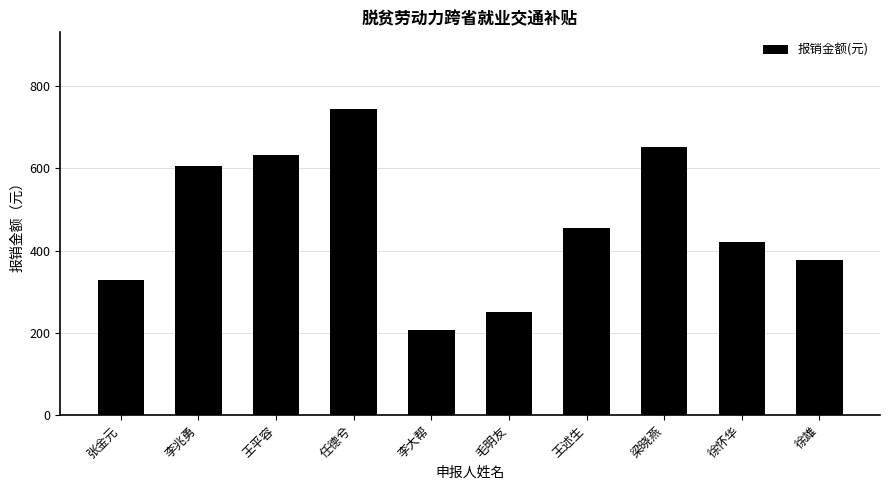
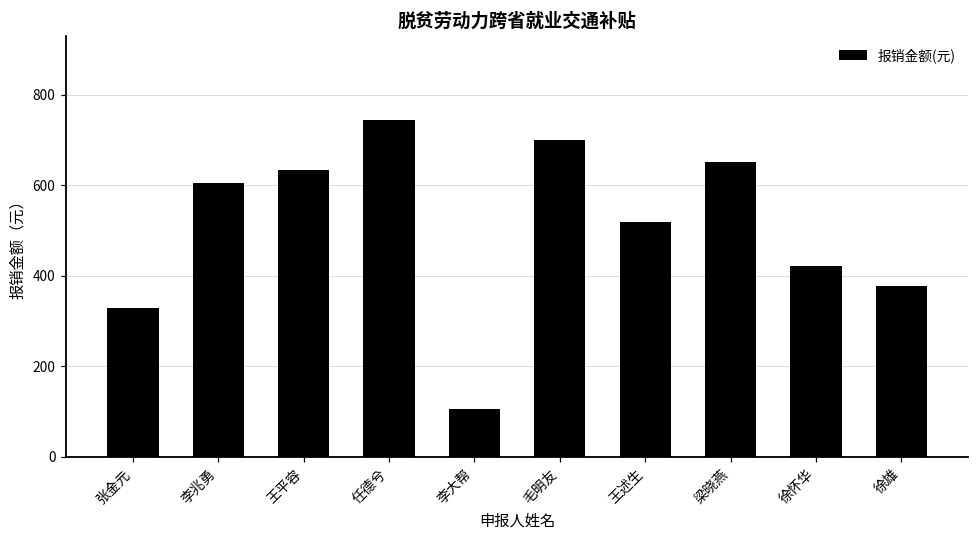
李大帮: 210 -> 100
毛明友: 250 -> 700
王述生: 450 -> 520
